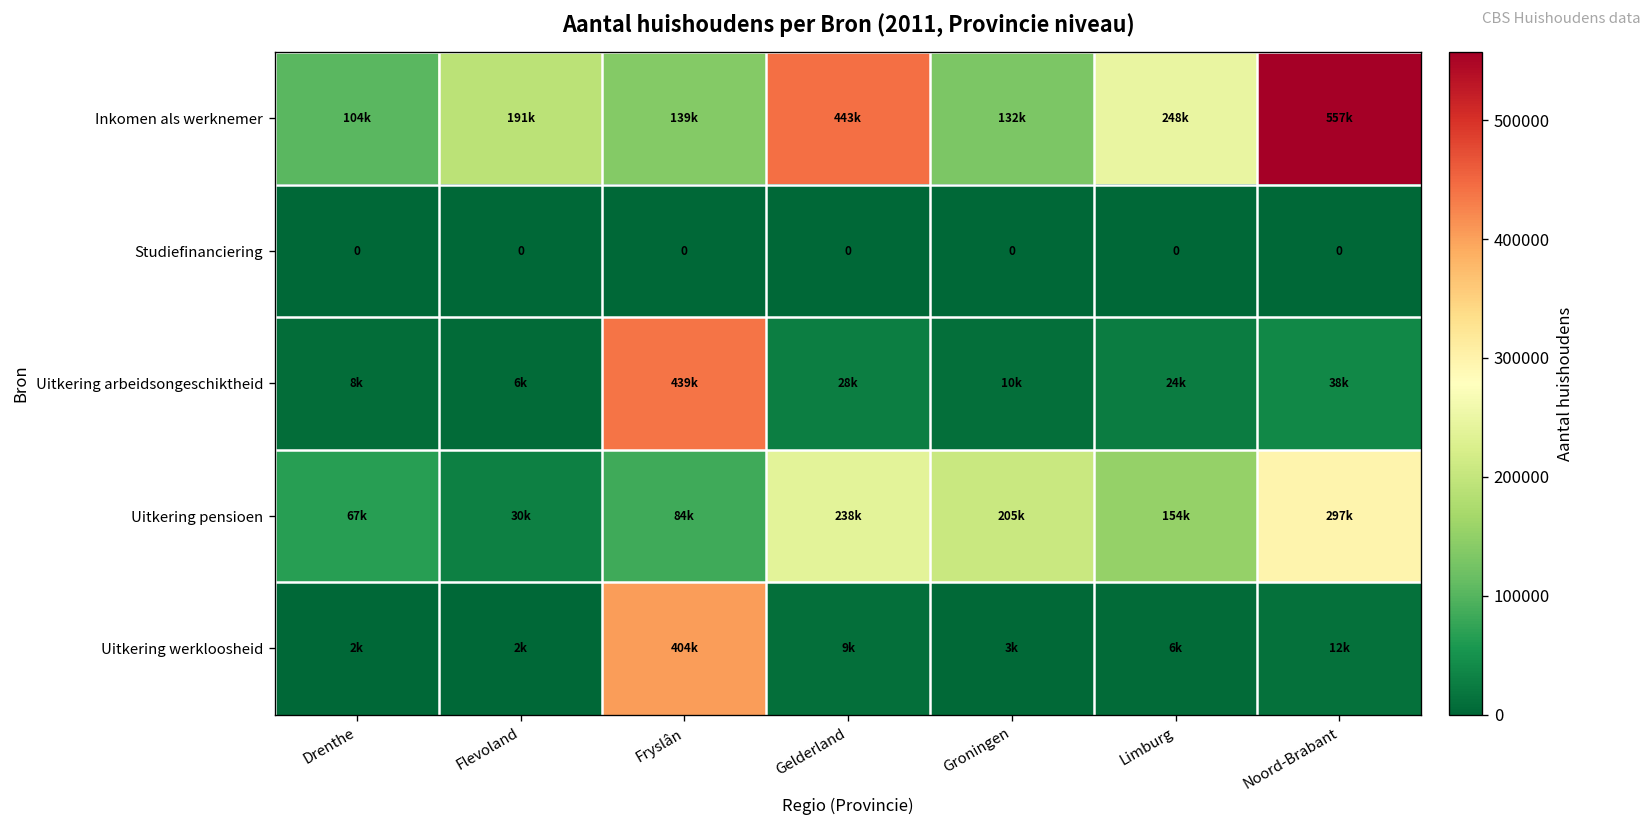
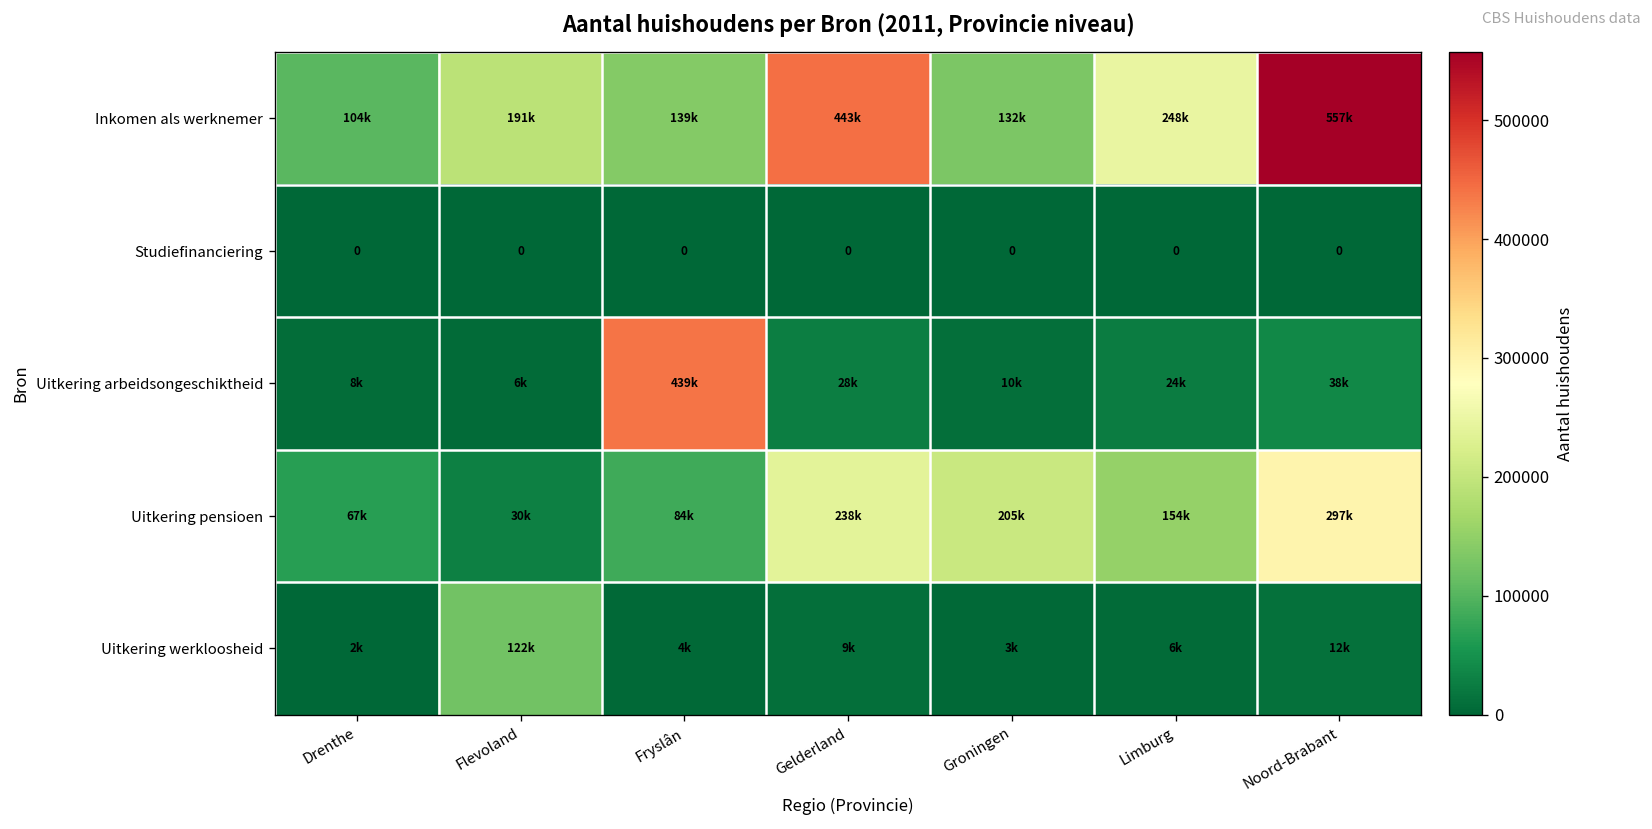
Uitkering werkloosheid, Flevoland: 2k -> 122k
Uitkering werkloosheid, Fryslân: 404k -> 4k
